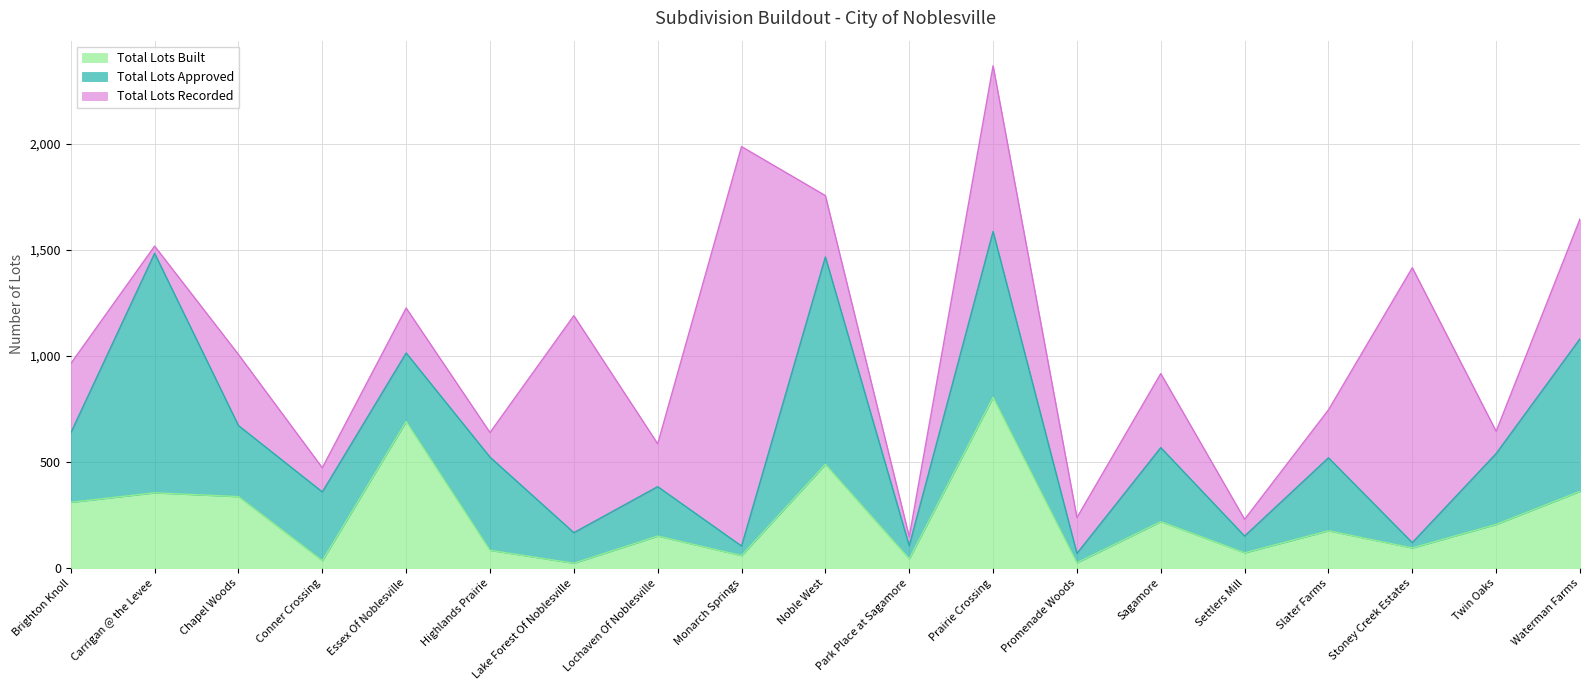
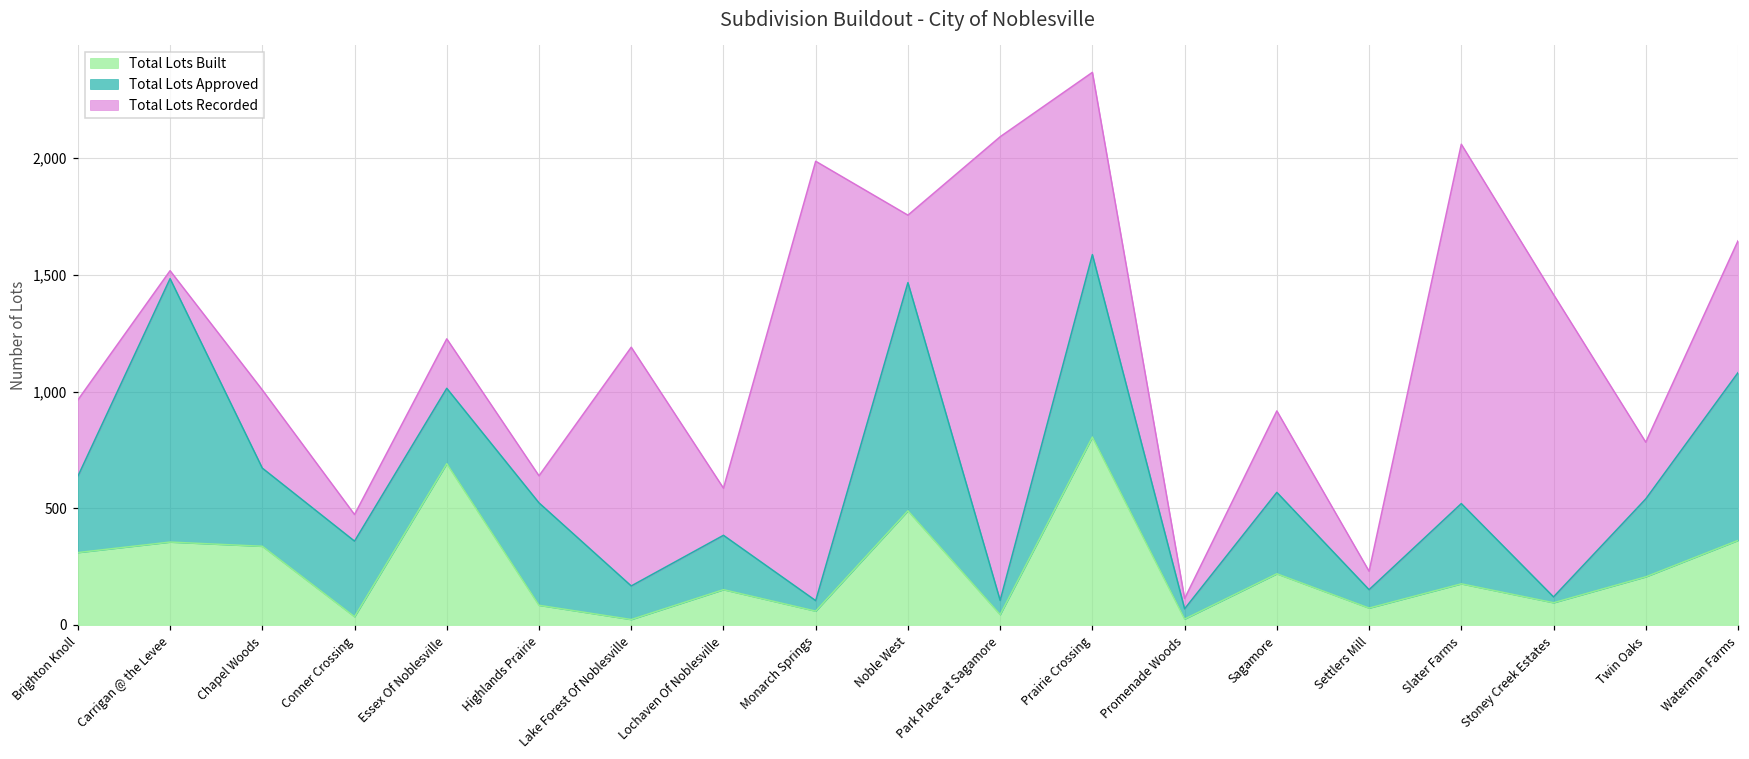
Total Lots Recorded, Park Place at Sagamore: 40 -> 1,990
Total Lots Recorded, Promenade Woods: 170 -> 40
Total Lots Recorded, Slater Farms: 230 -> 1,540
Total Lots Recorded, Twin Oaks: 110 -> 240
